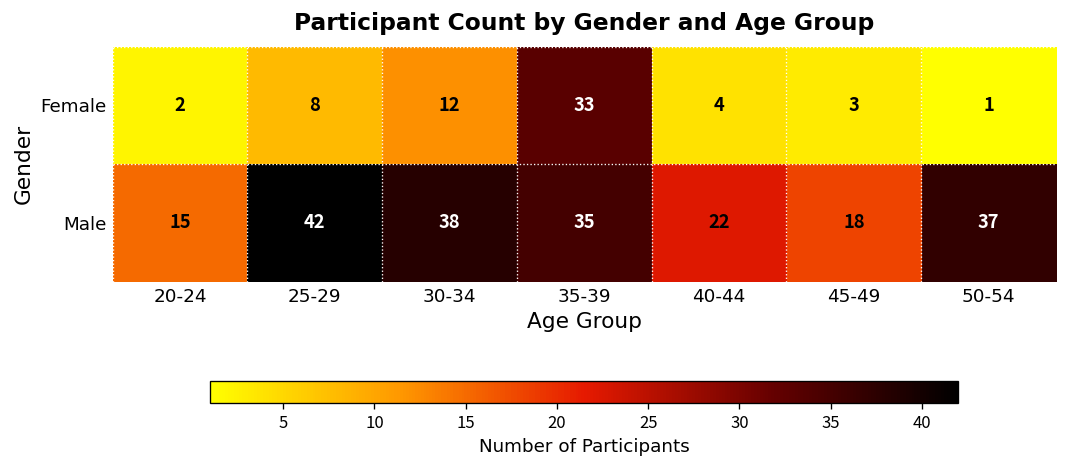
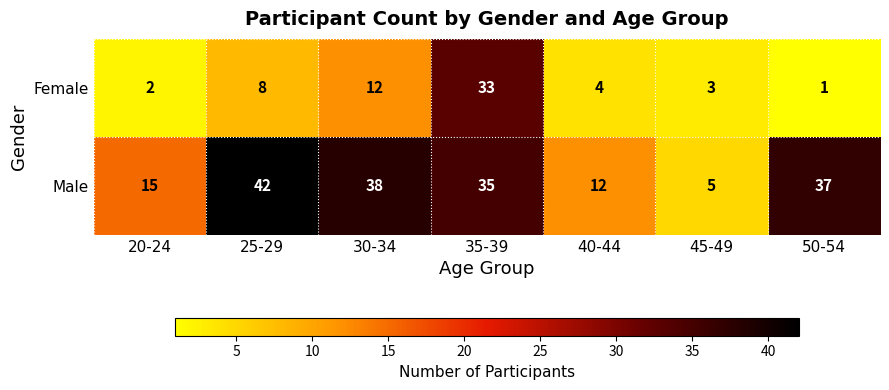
Male, 40-44: 22 -> 12
Male, 45-49: 18 -> 5
